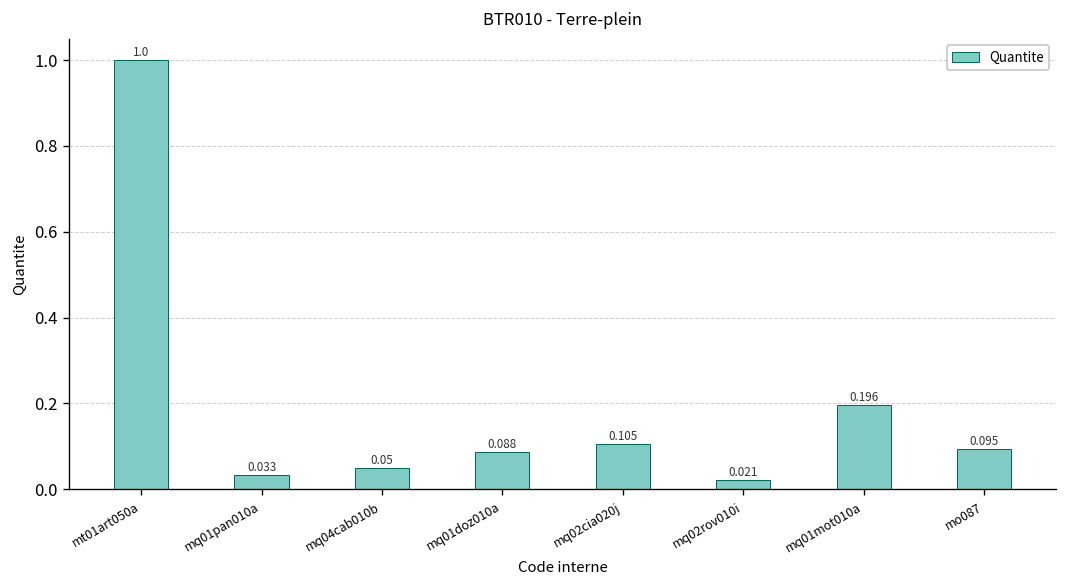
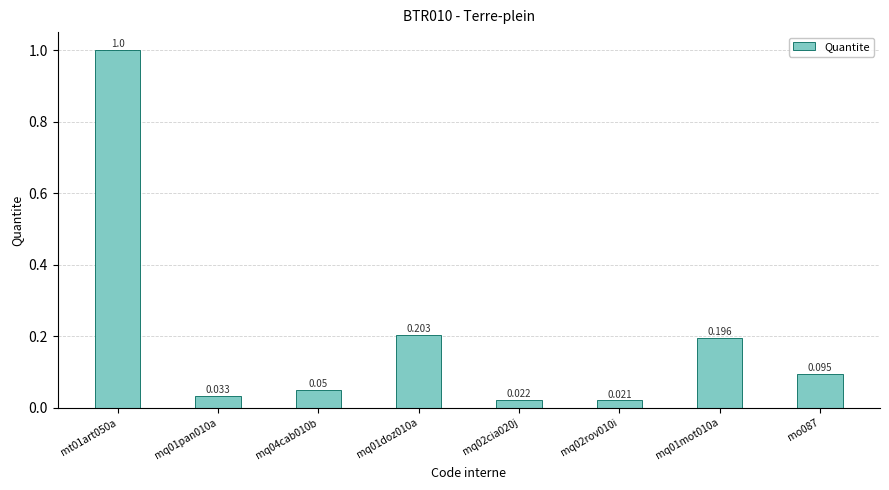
mq01doz010a: 0.088 -> 0.203
mq02cia020j: 0.105 -> 0.022
